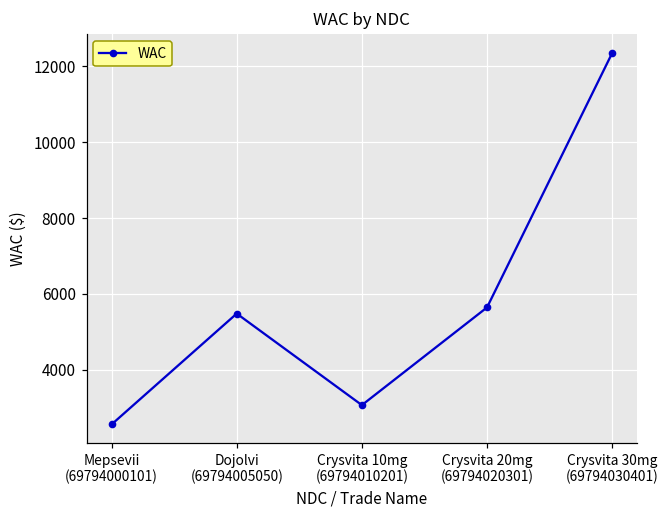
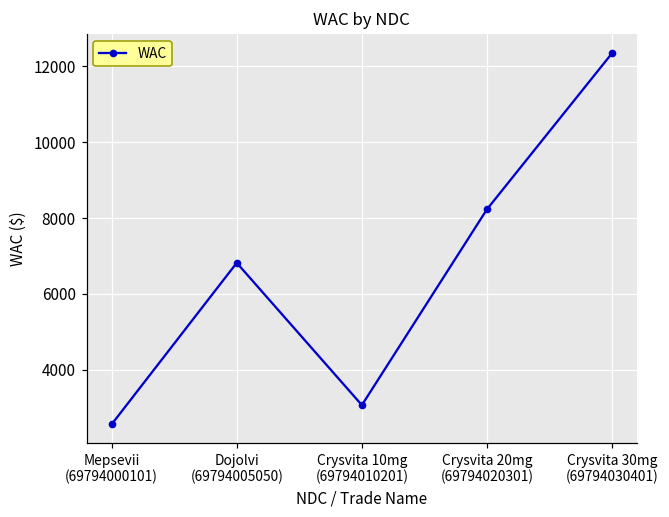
Dojolvi (69794005050): 5500 -> 6800
Crysvita 20mg (69794020301): 5600 -> 8200
